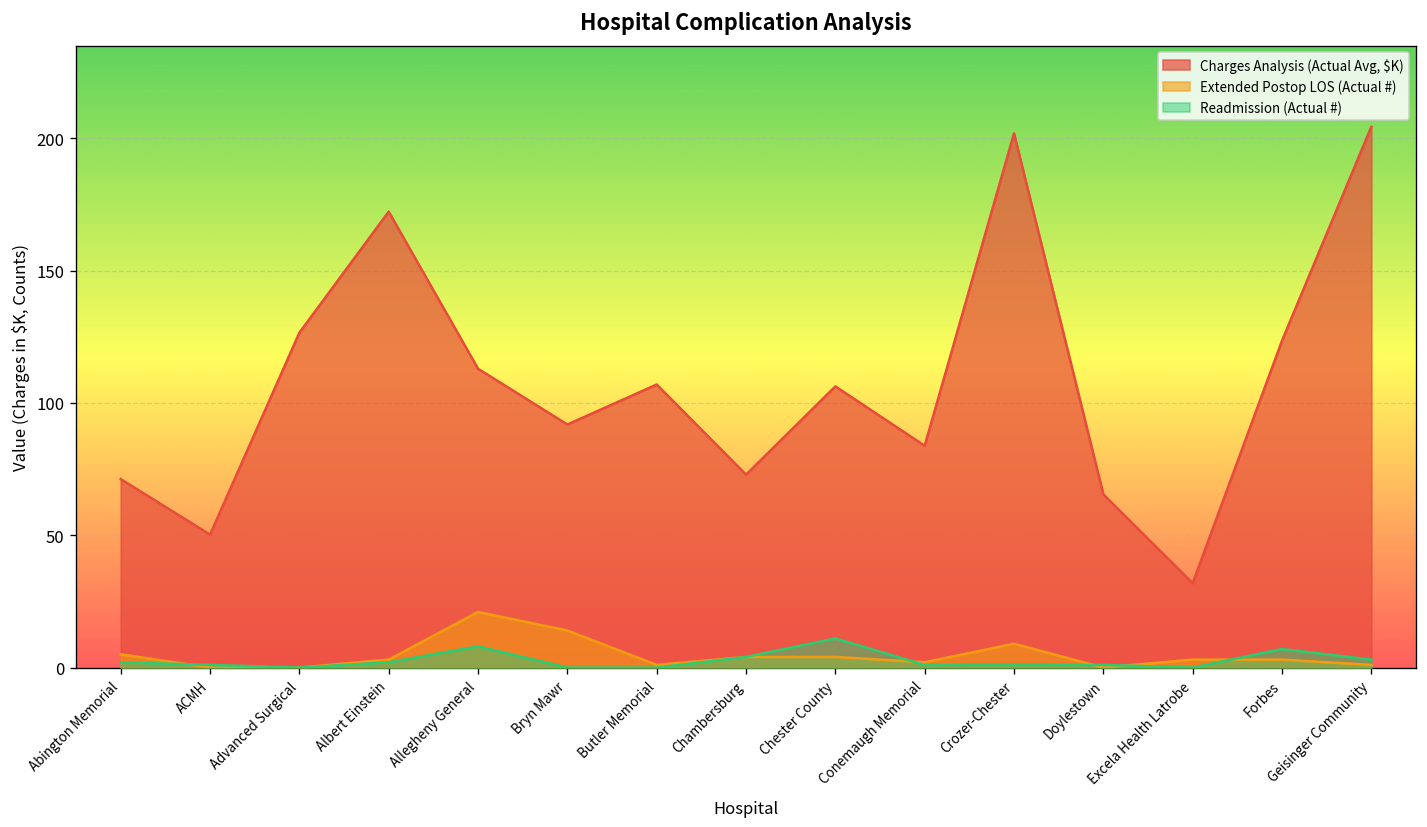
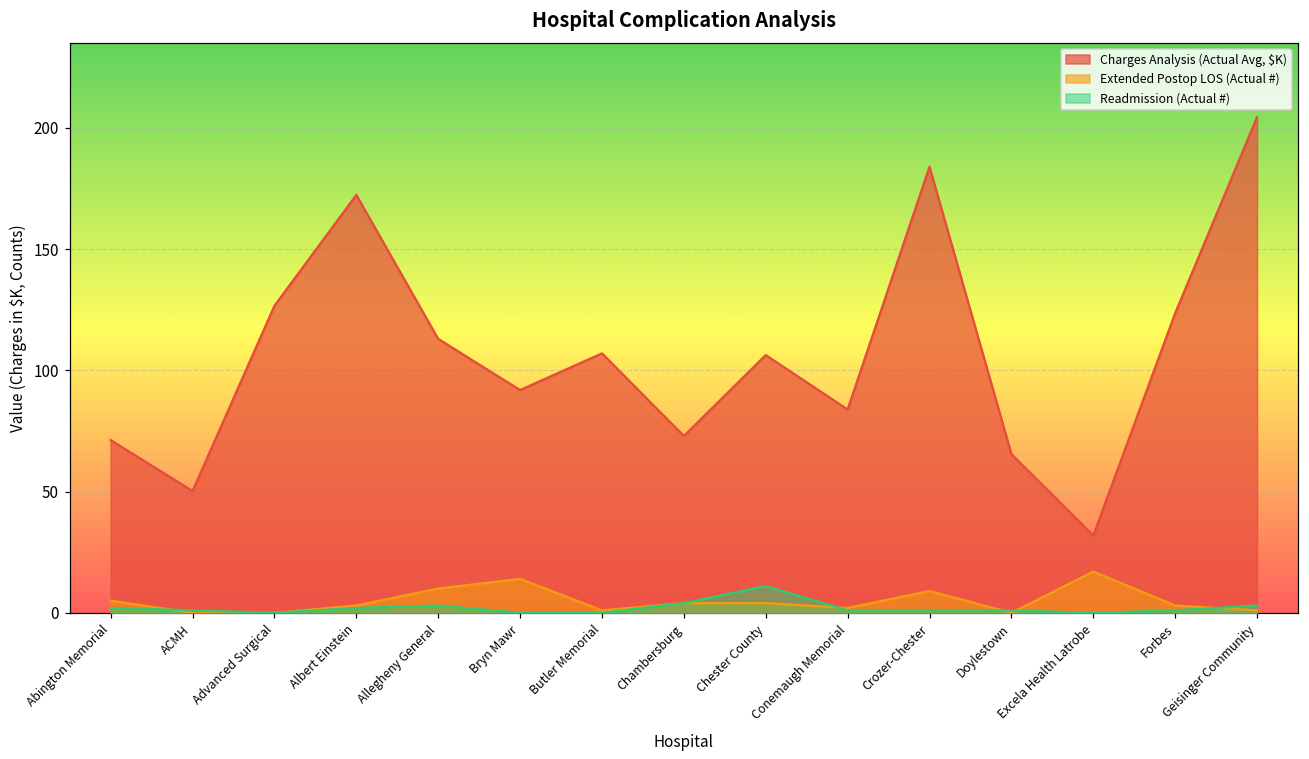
Extended Postop LOS (Actual #), Allegheny General: 21 -> 10
Readmission (Actual #), Allegheny General: 8 -> 3
Charges Analysis (Actual Avg, $K), Crozer-Chester: 202 -> 184
Extended Postop LOS (Actual #), Excela Health Latrobe: 3 -> 17
Readmission (Actual #), Forbes: 7 -> 1
